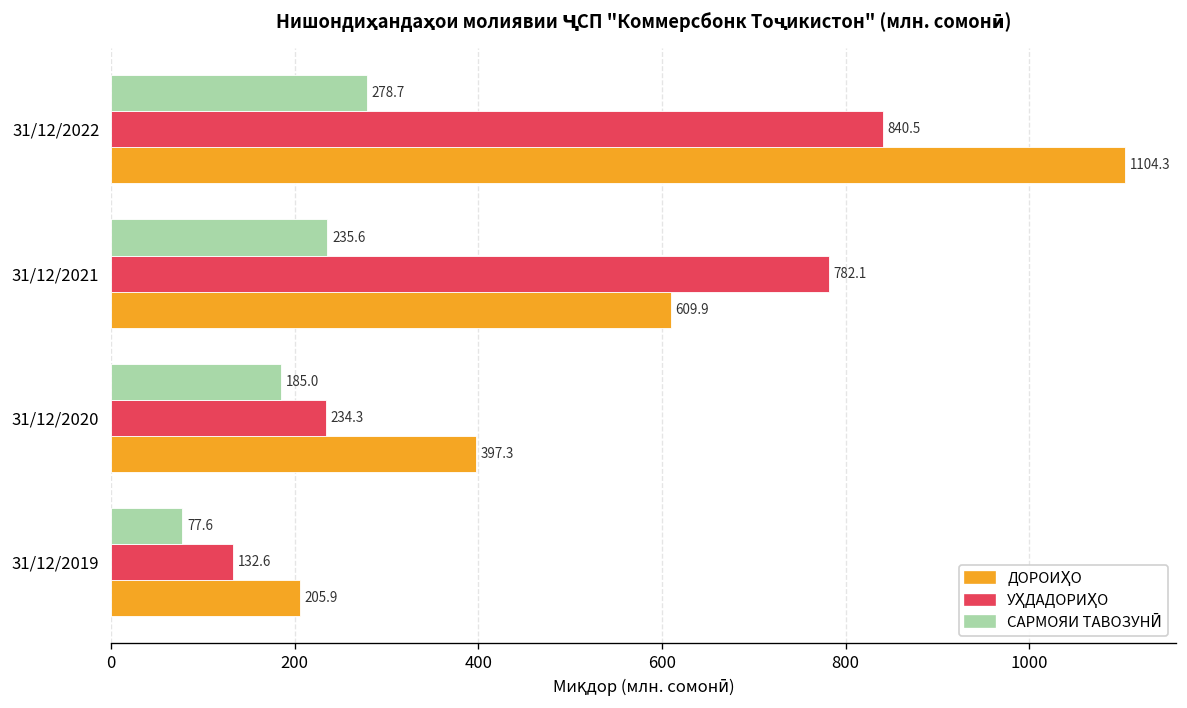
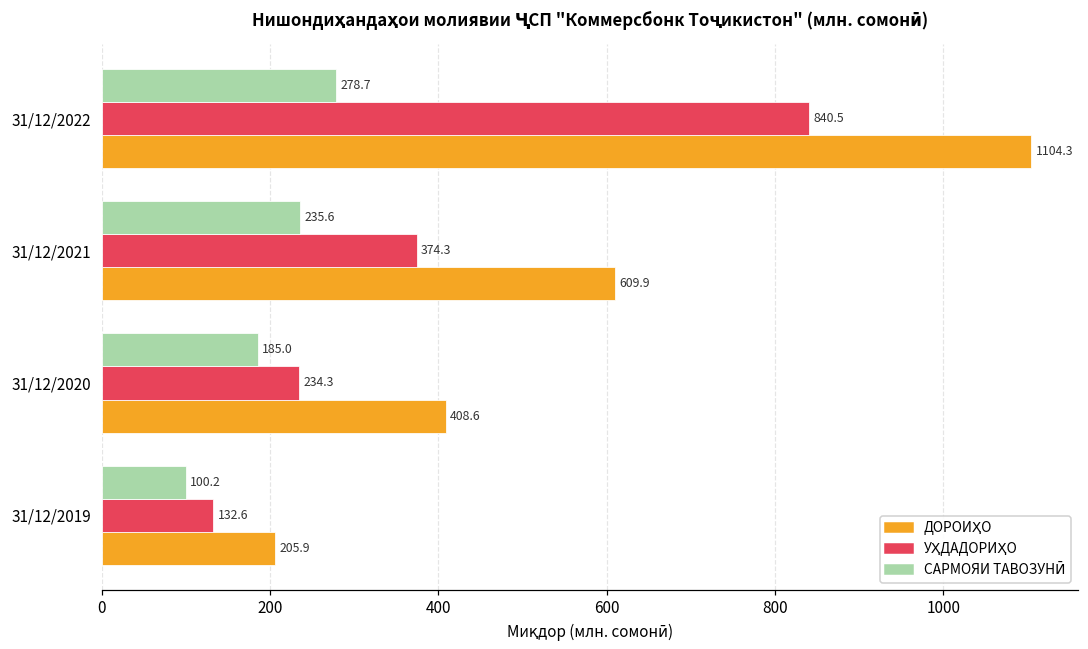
УҲДАДОРИҲО, 31/12/2021: 782.1 -> 374.3
ДОРОИҲО, 31/12/2020: 397.3 -> 408.6
САРМОЯИ ТАВОЗУНӢ, 31/12/2019: 77.6 -> 100.2
